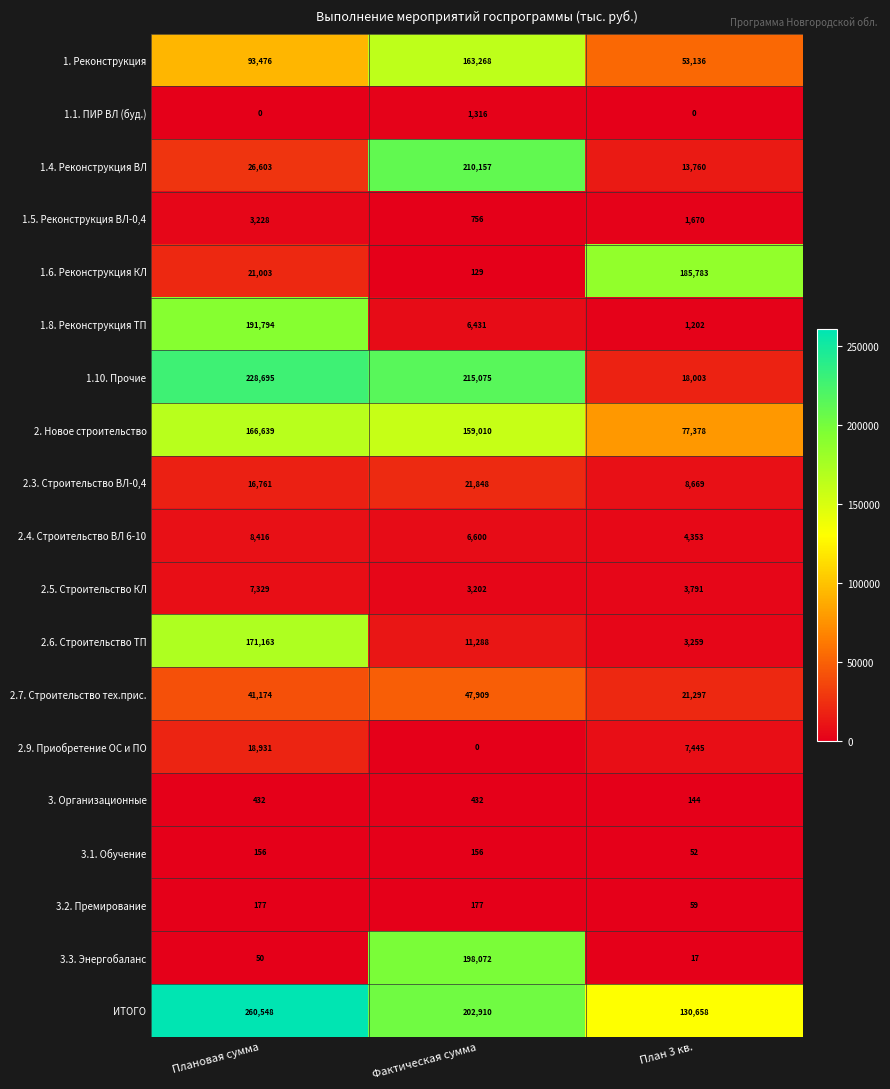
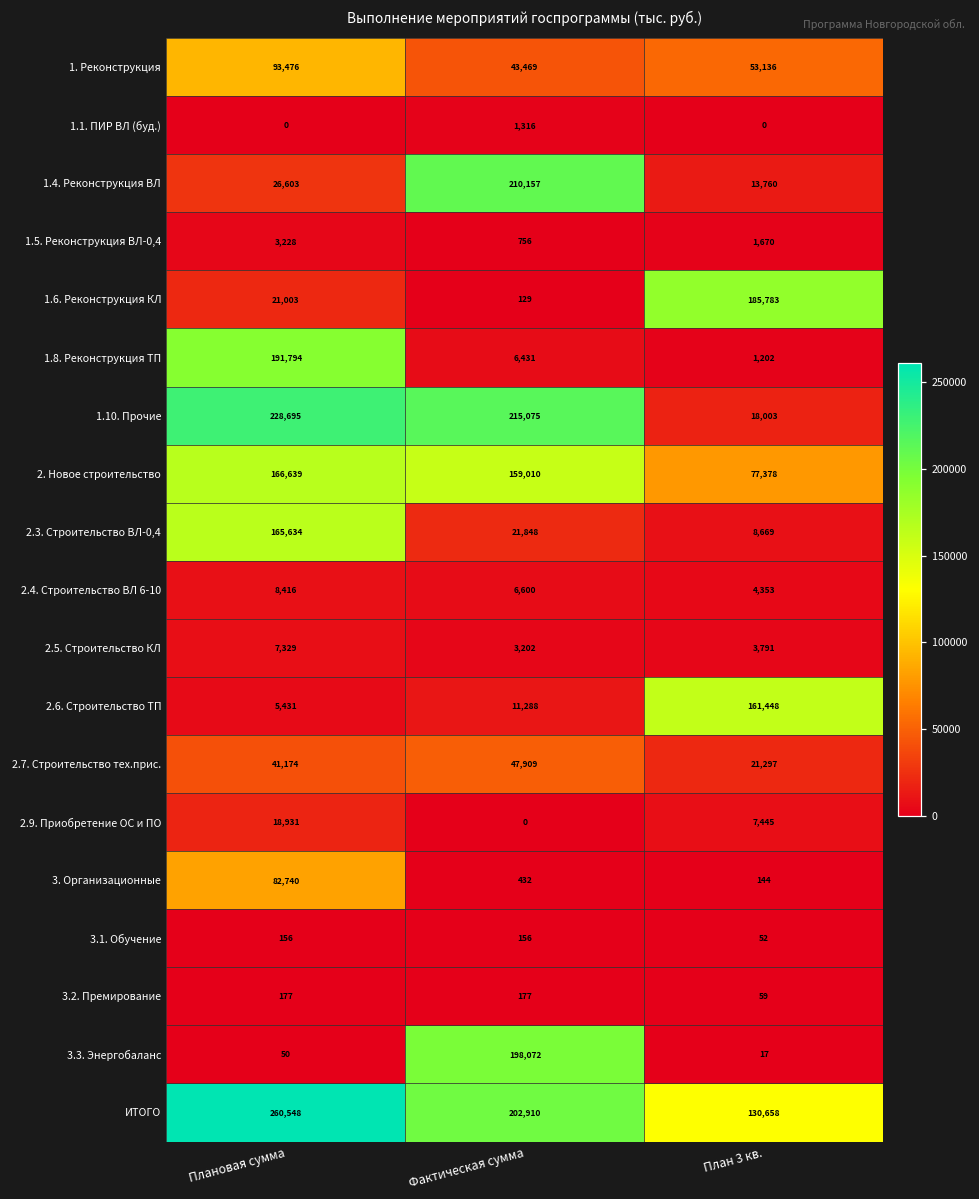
1. Реконструкция, Фактическая сумма: 163,268 -> 43,469
2.3. Строительство ВЛ-0,4, Плановая сумма: 16,761 -> 165,634
2.6. Строительство ТП, Плановая сумма: 171,163 -> 5,431
2.6. Строительство ТП, План 3 кв.: 3,259 -> 161,448
3. Организационные, Плановая сумма: 432 -> 82,740
